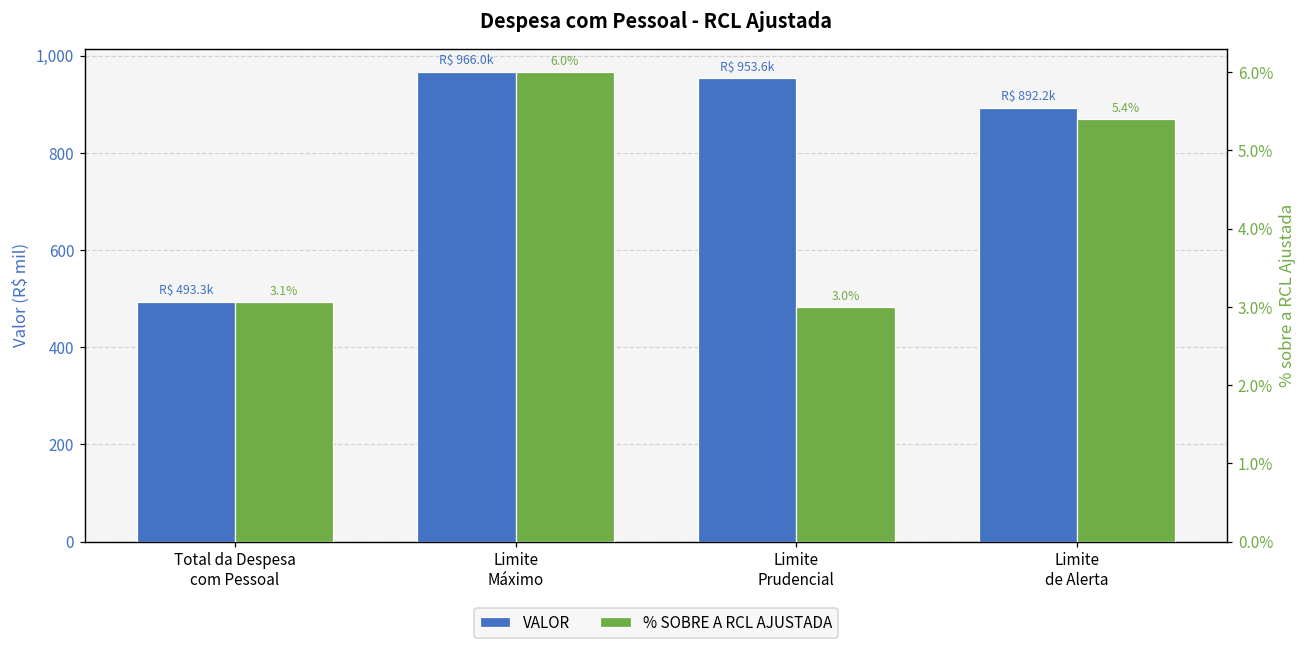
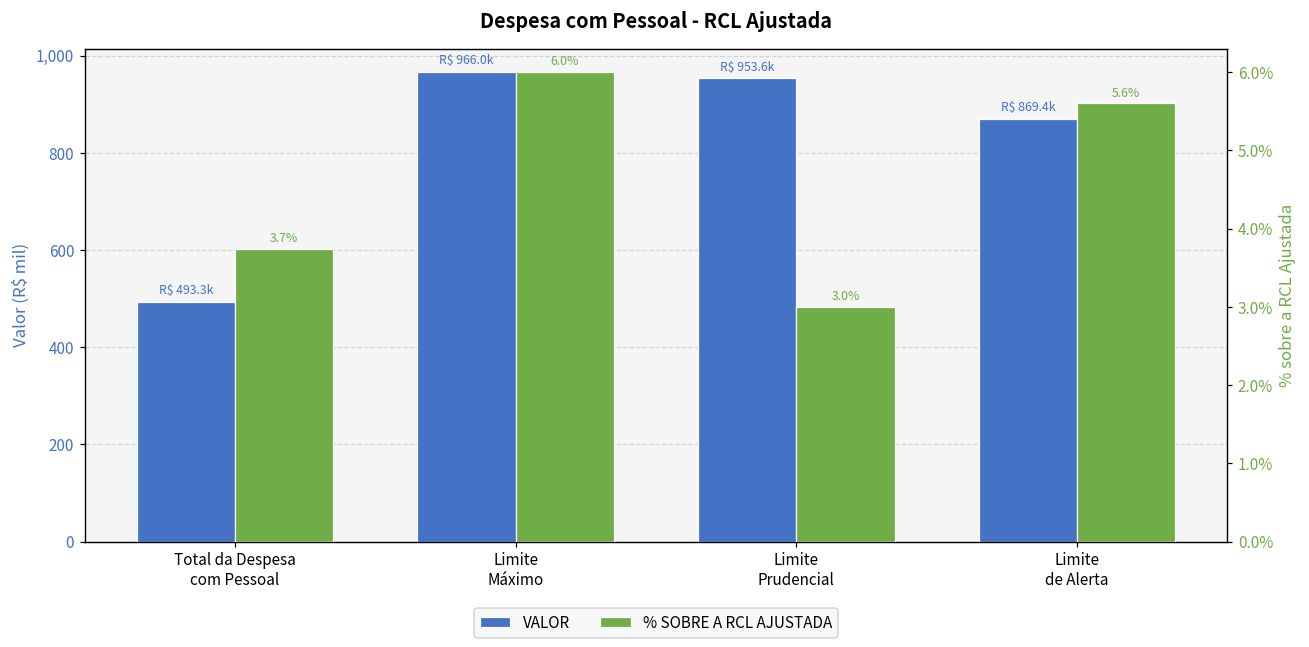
VALOR, Limite de Alerta: 892.2k -> 869.4k
% SOBRE A RCL AJUSTADA, Total da Despesa com Pessoal: 3.1% -> 3.7%
% SOBRE A RCL AJUSTADA, Limite de Alerta: 5.4% -> 5.6%
